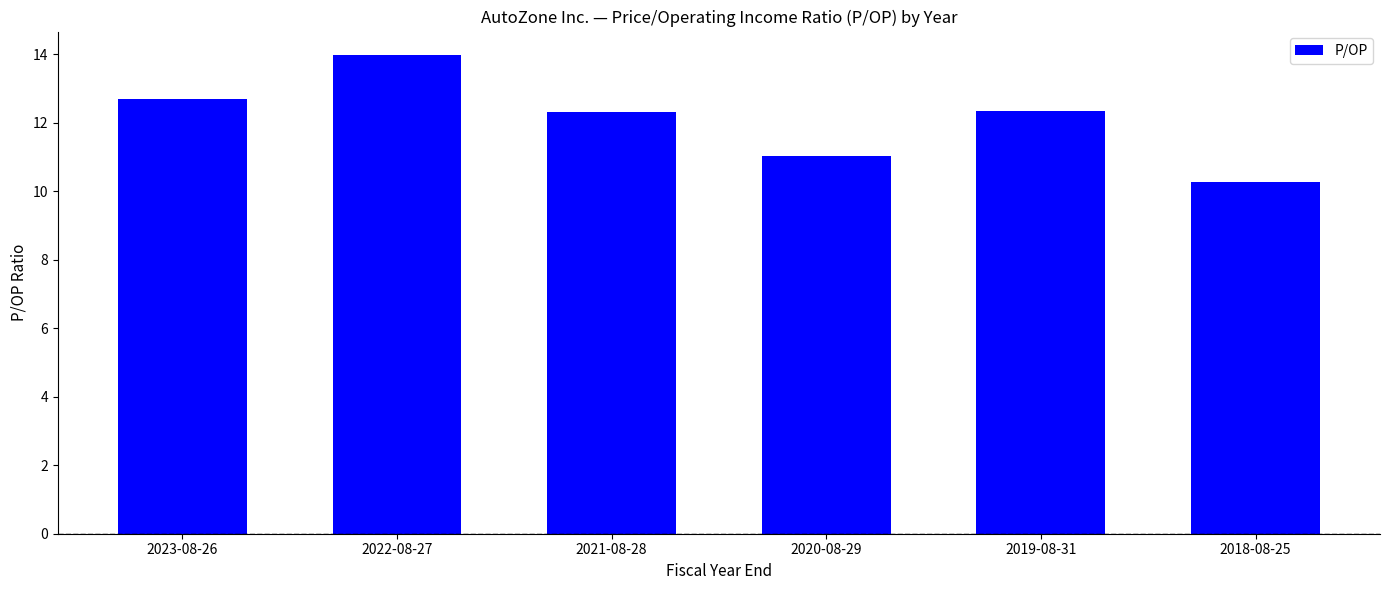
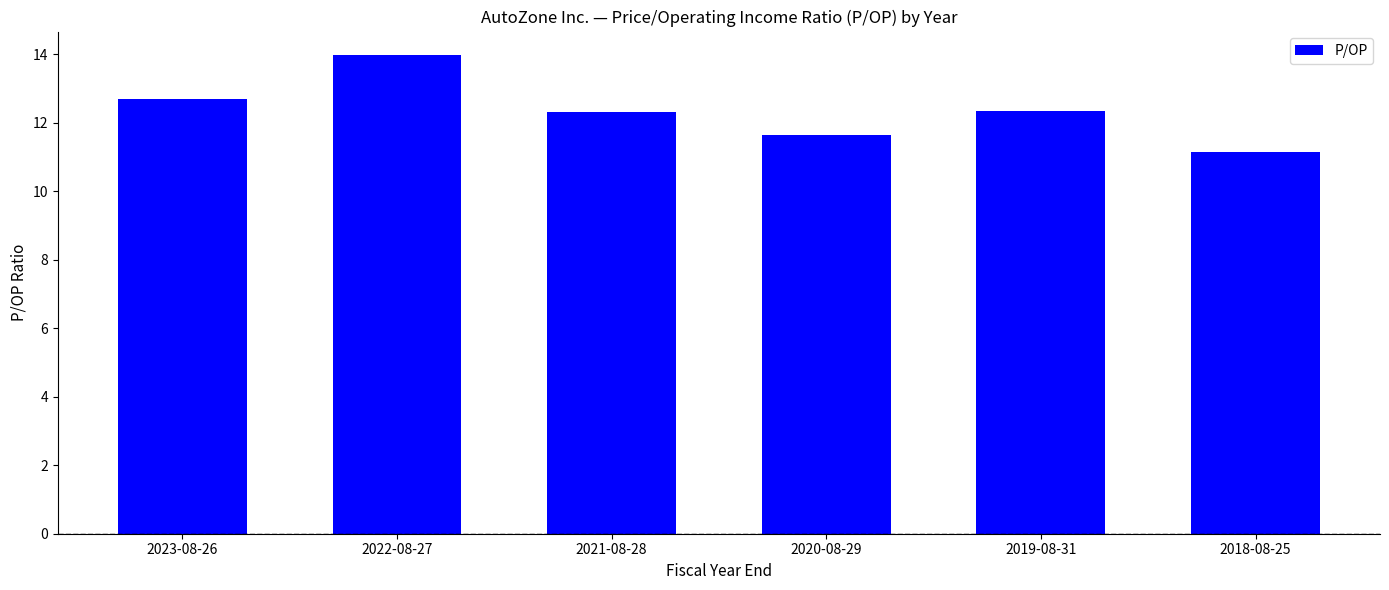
2020-08-29: 11.0 -> 11.7
2018-08-25: 10.3 -> 11.1
